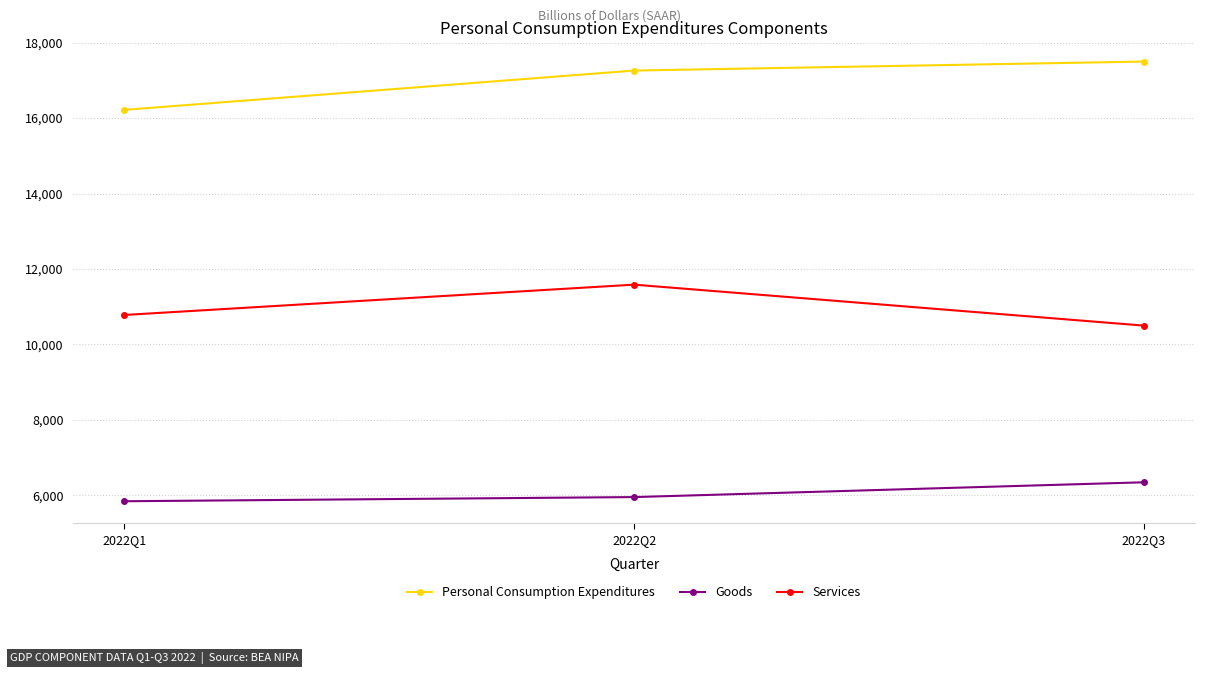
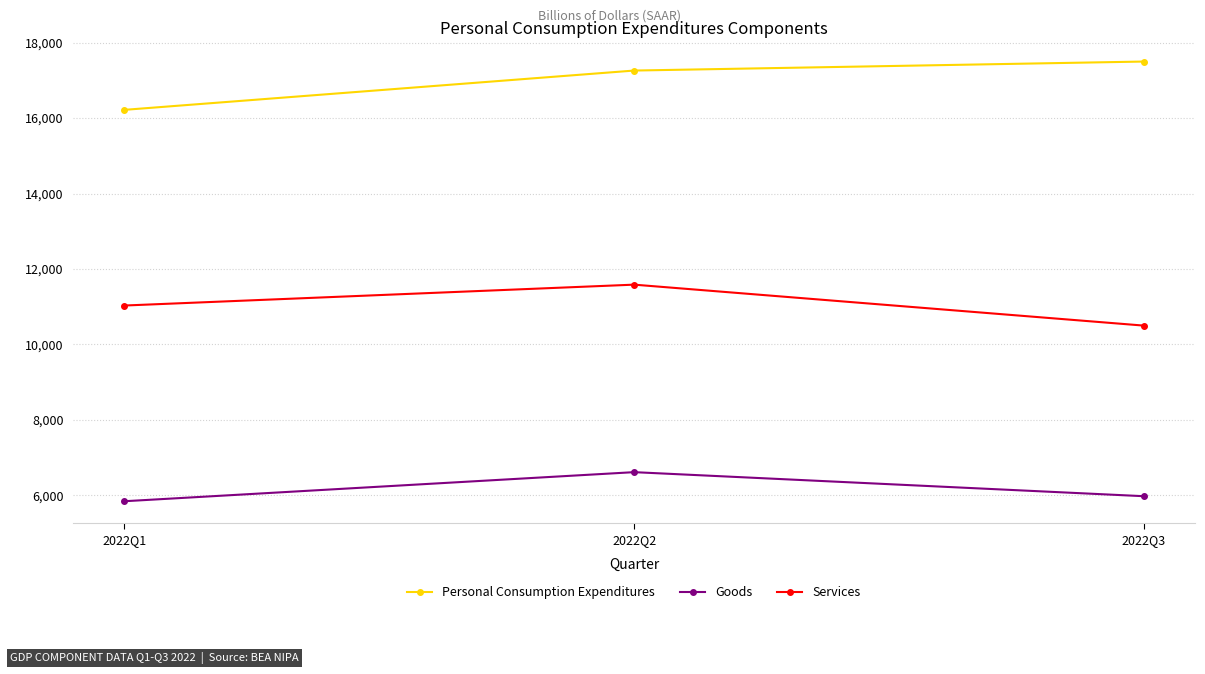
Services, 2022Q1: 10,800 -> 11,000
Goods, 2022Q2: 6,000 -> 6,600
Goods, 2022Q3: 6,300 -> 6,000
